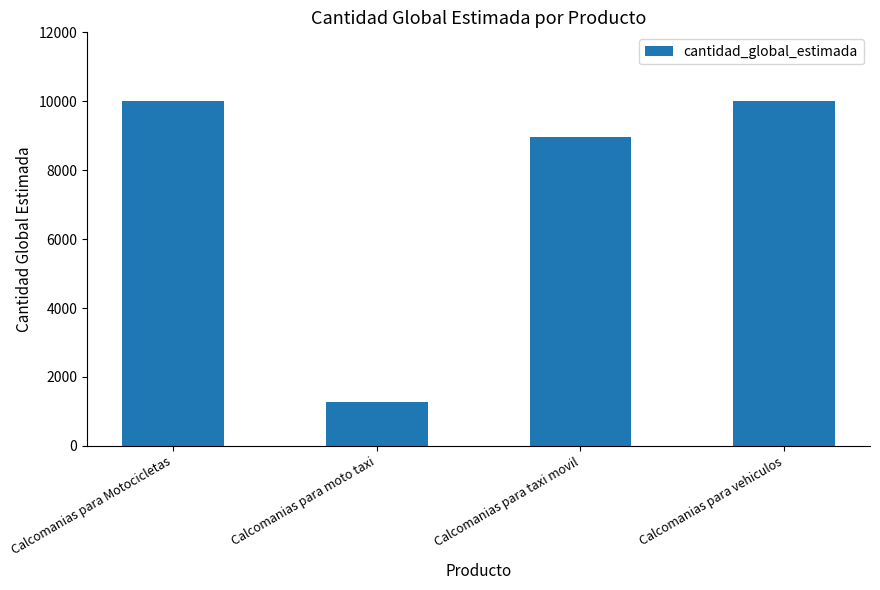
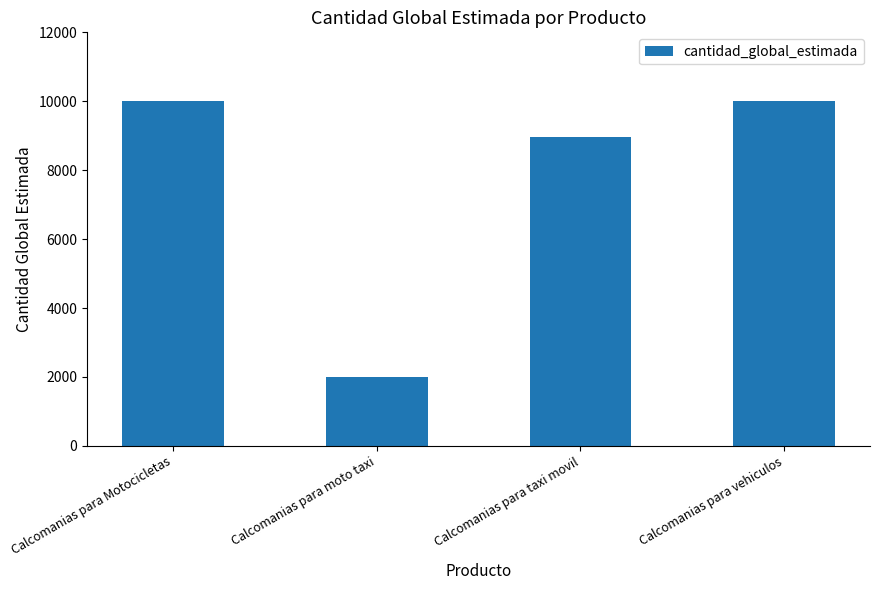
Calcomanias para moto taxi: 1300 -> 2000
